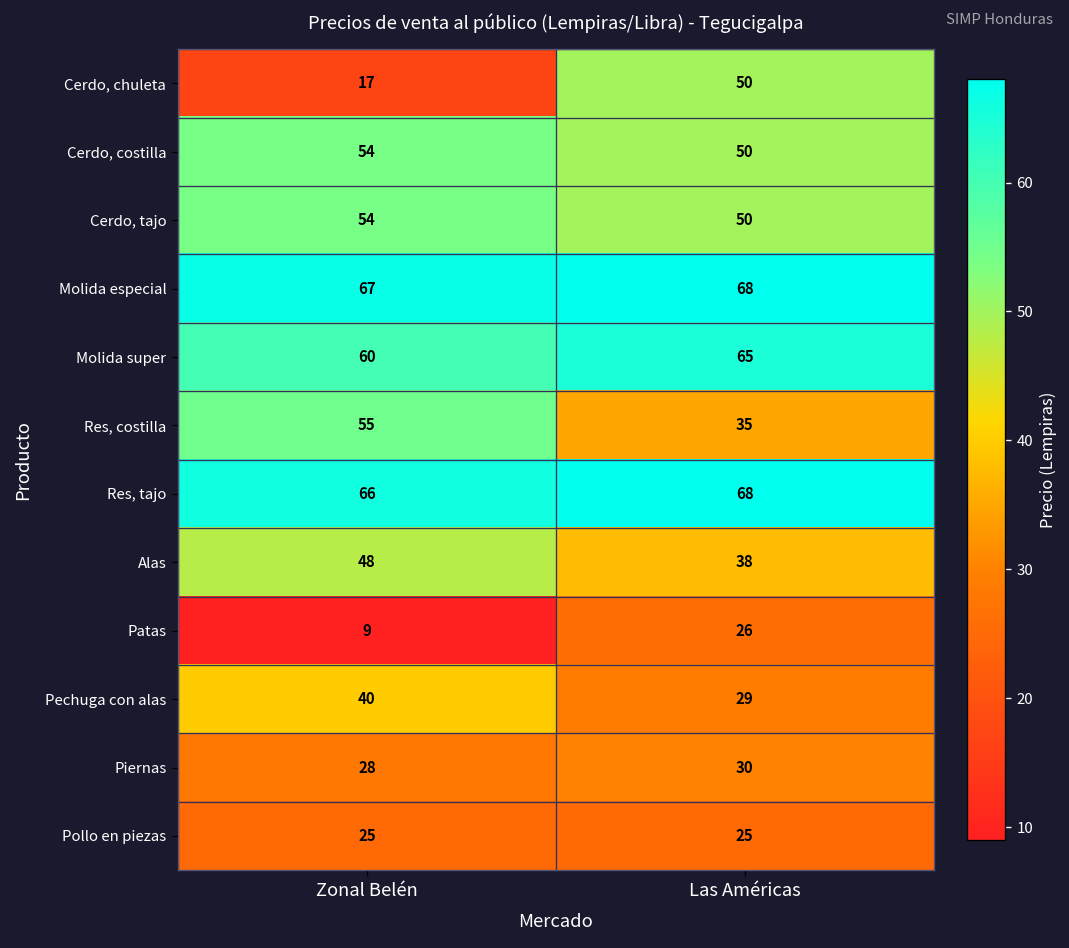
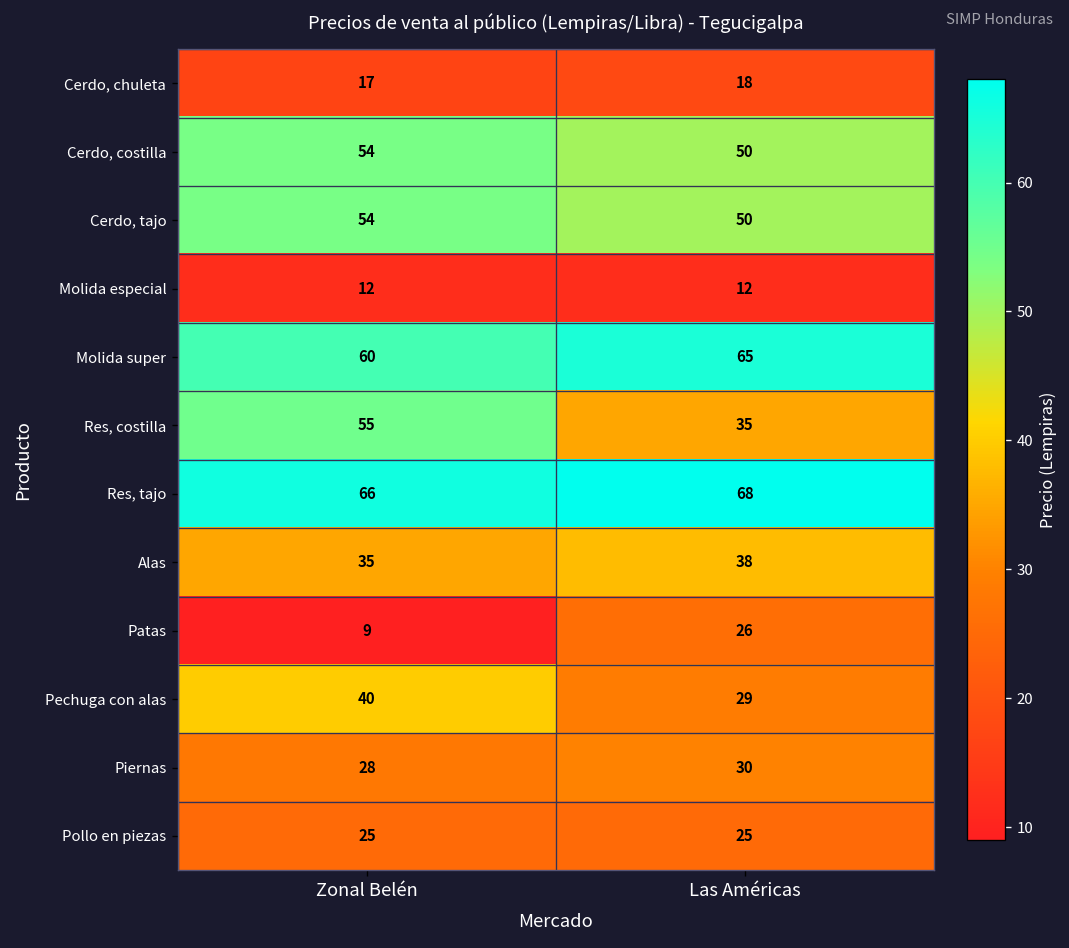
Cerdo, chuleta, Las Américas: 50 -> 18
Molida especial, Zonal Belén: 67 -> 12
Molida especial, Las Américas: 68 -> 12
Alas, Zonal Belén: 48 -> 35
